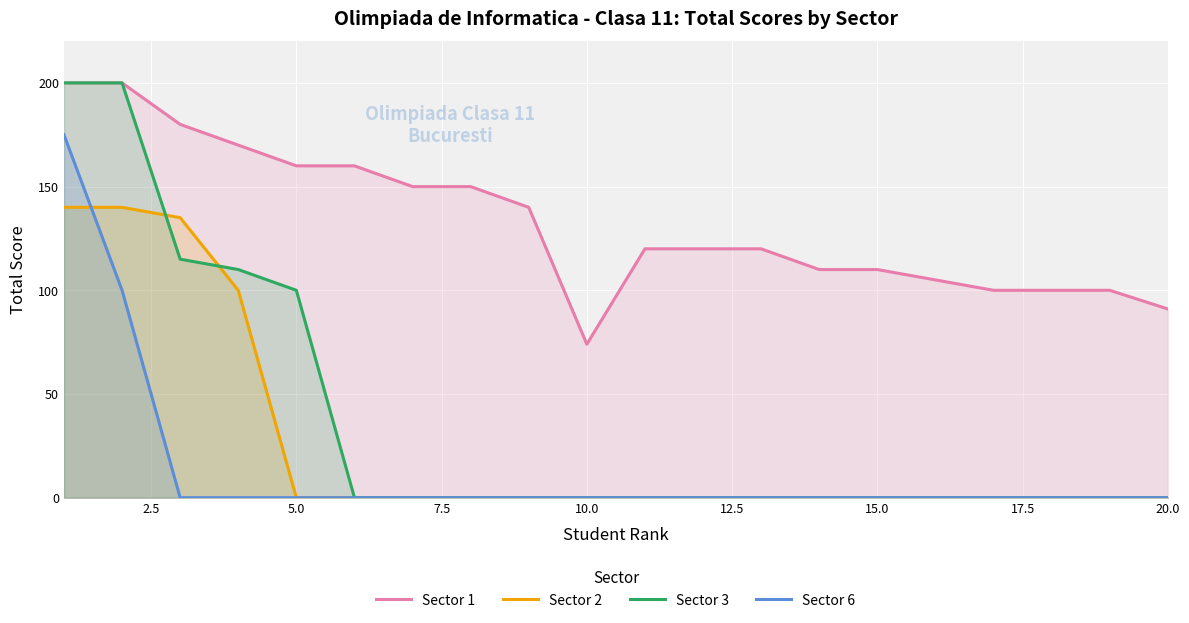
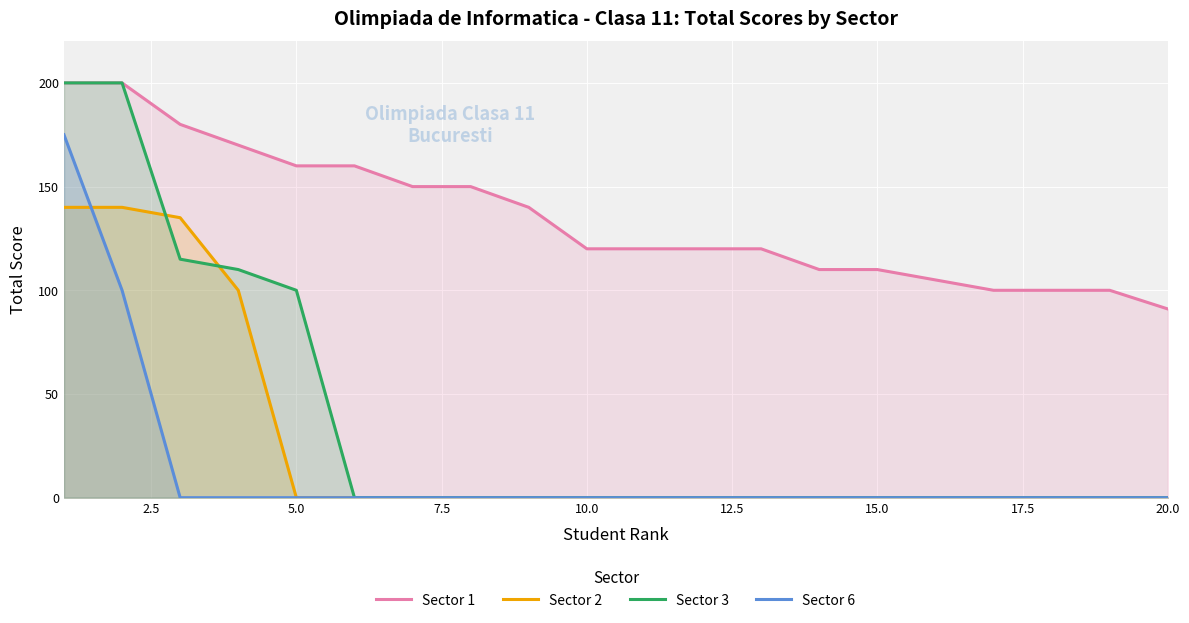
Sector 1, 10.0: 74 -> 120
